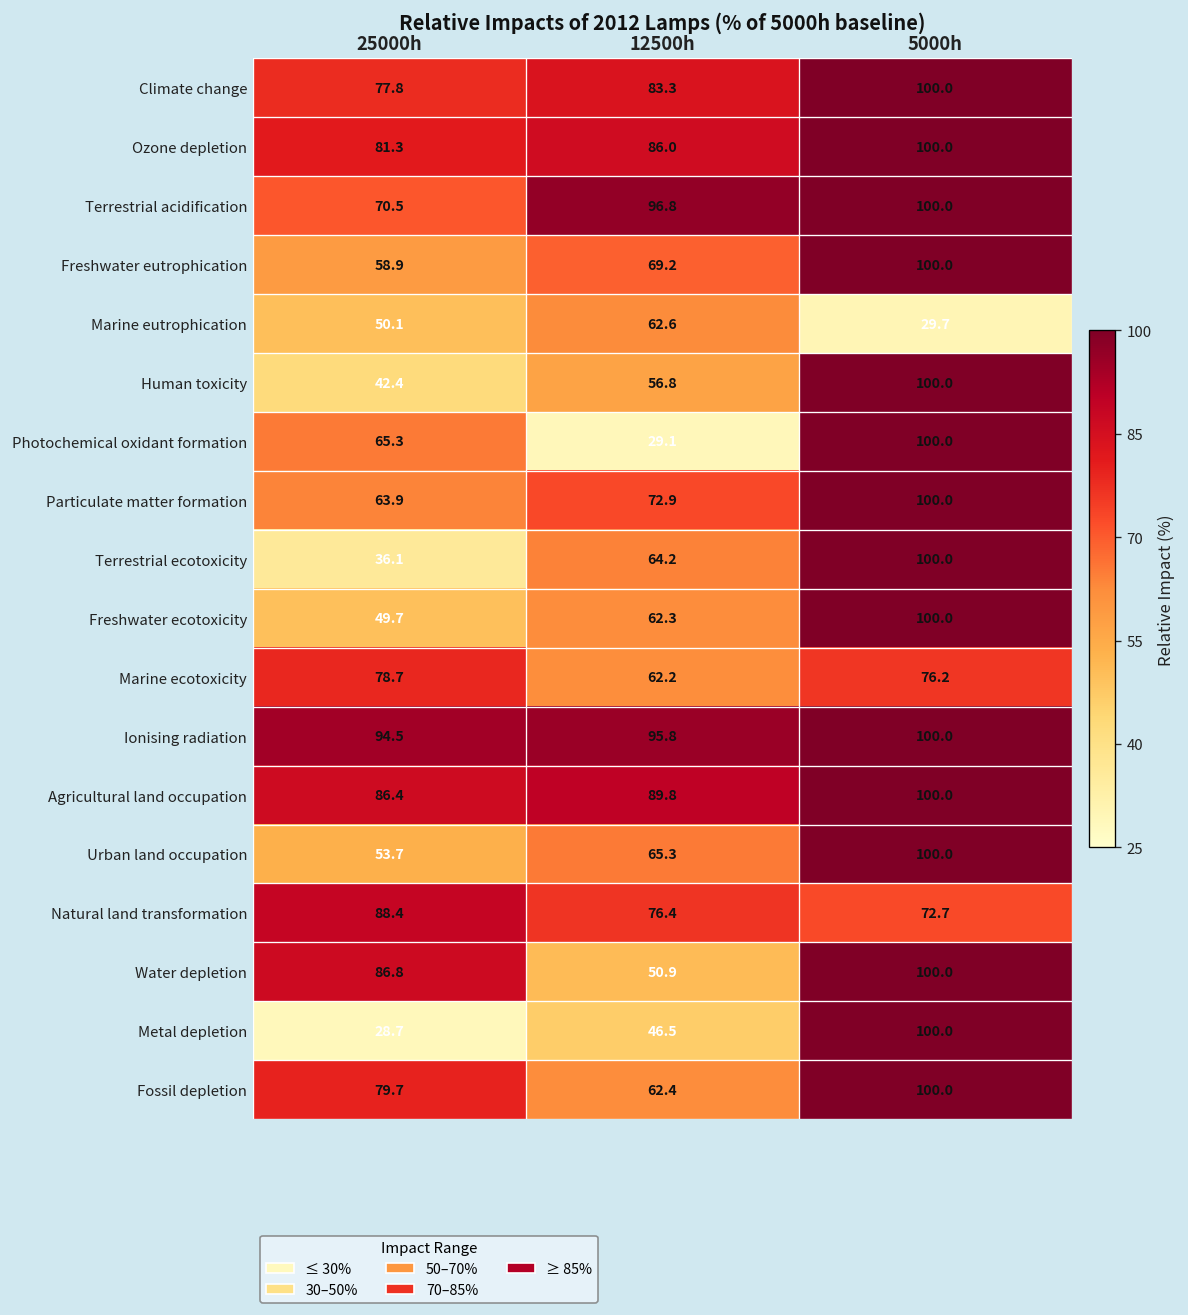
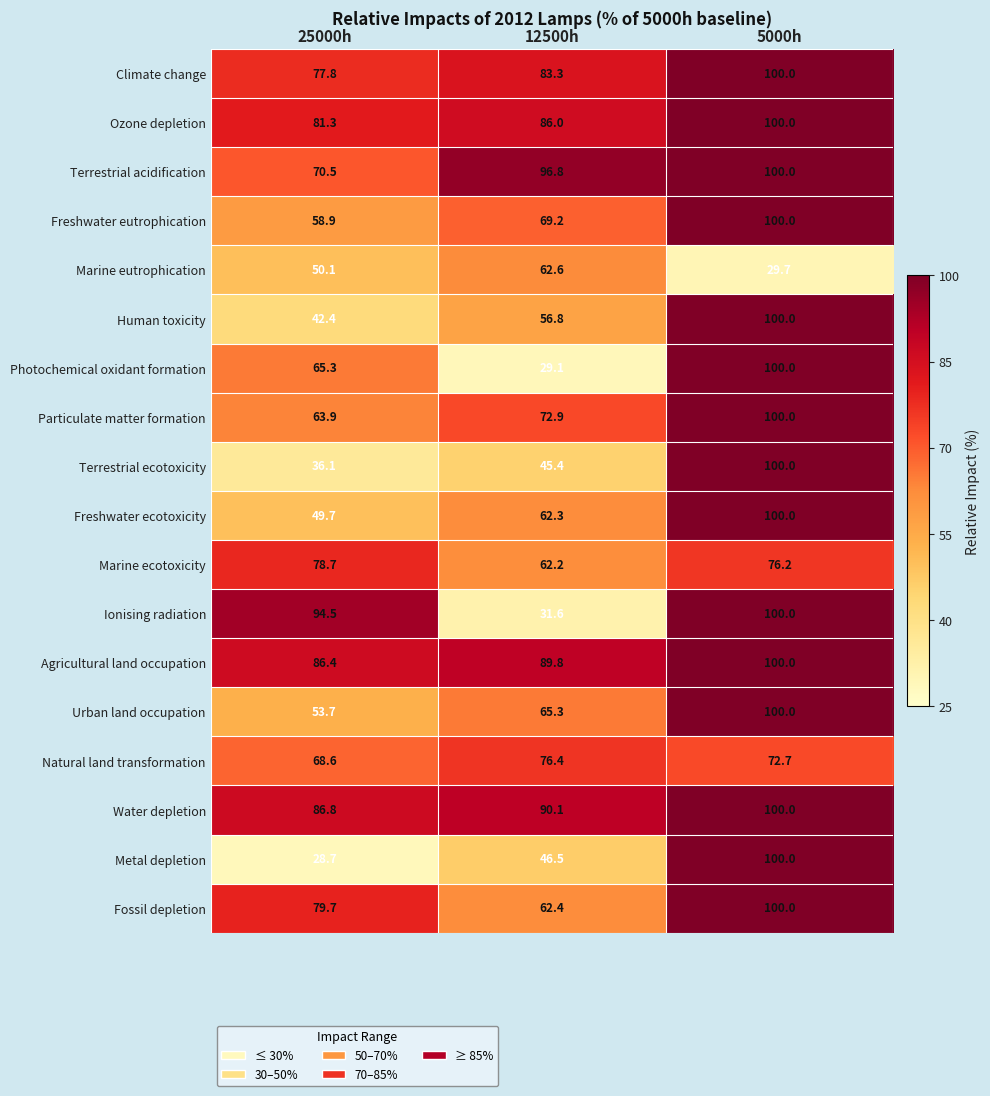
Terrestrial ecotoxicity, 12500h: 64.2 -> 45.4
Ionising radiation, 12500h: 95.8 -> 31.6
Natural land transformation, 25000h: 88.4 -> 68.6
Water depletion, 12500h: 50.9 -> 90.1
